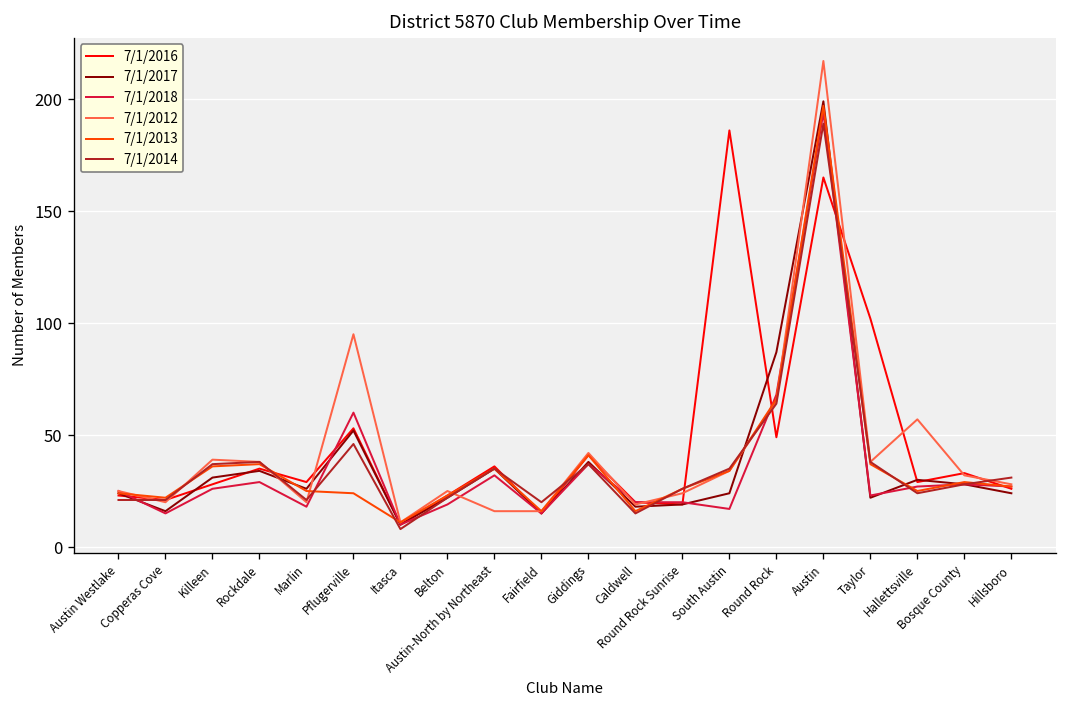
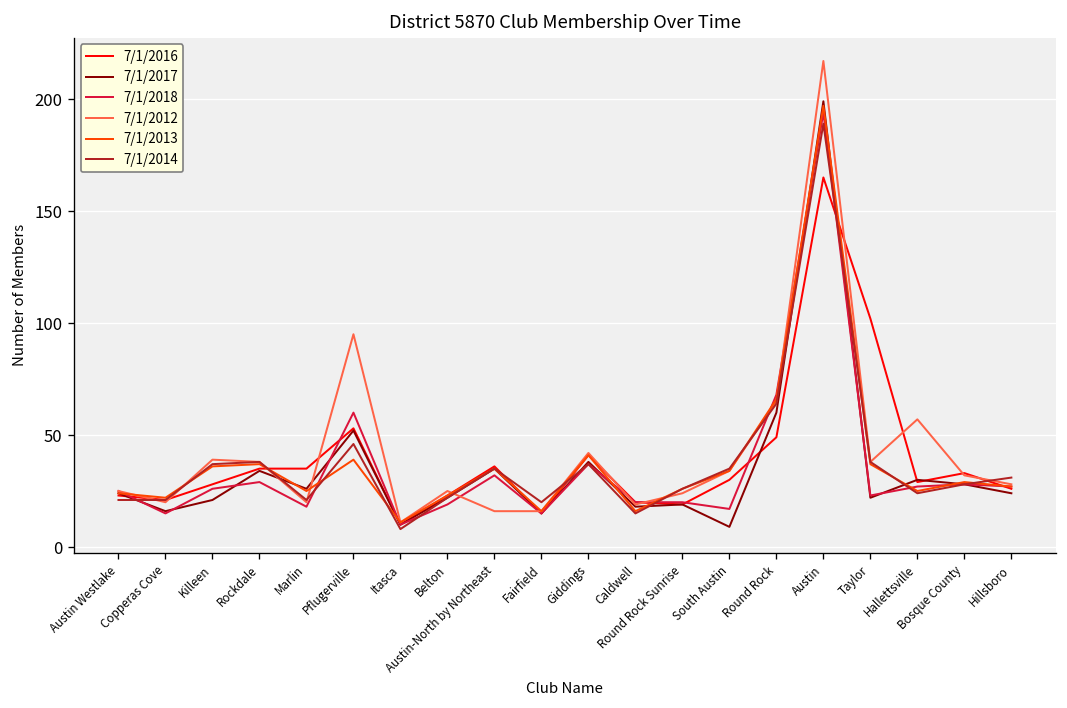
7/1/2017, Killeen: 31 -> 21
7/1/2016, Marlin: 29 -> 35
7/1/2013, Pflugerville: 24 -> 39
7/1/2016, South Austin: 186 -> 30
7/1/2017, South Austin: 24 -> 9
7/1/2017, Round Rock: 87 -> 60
